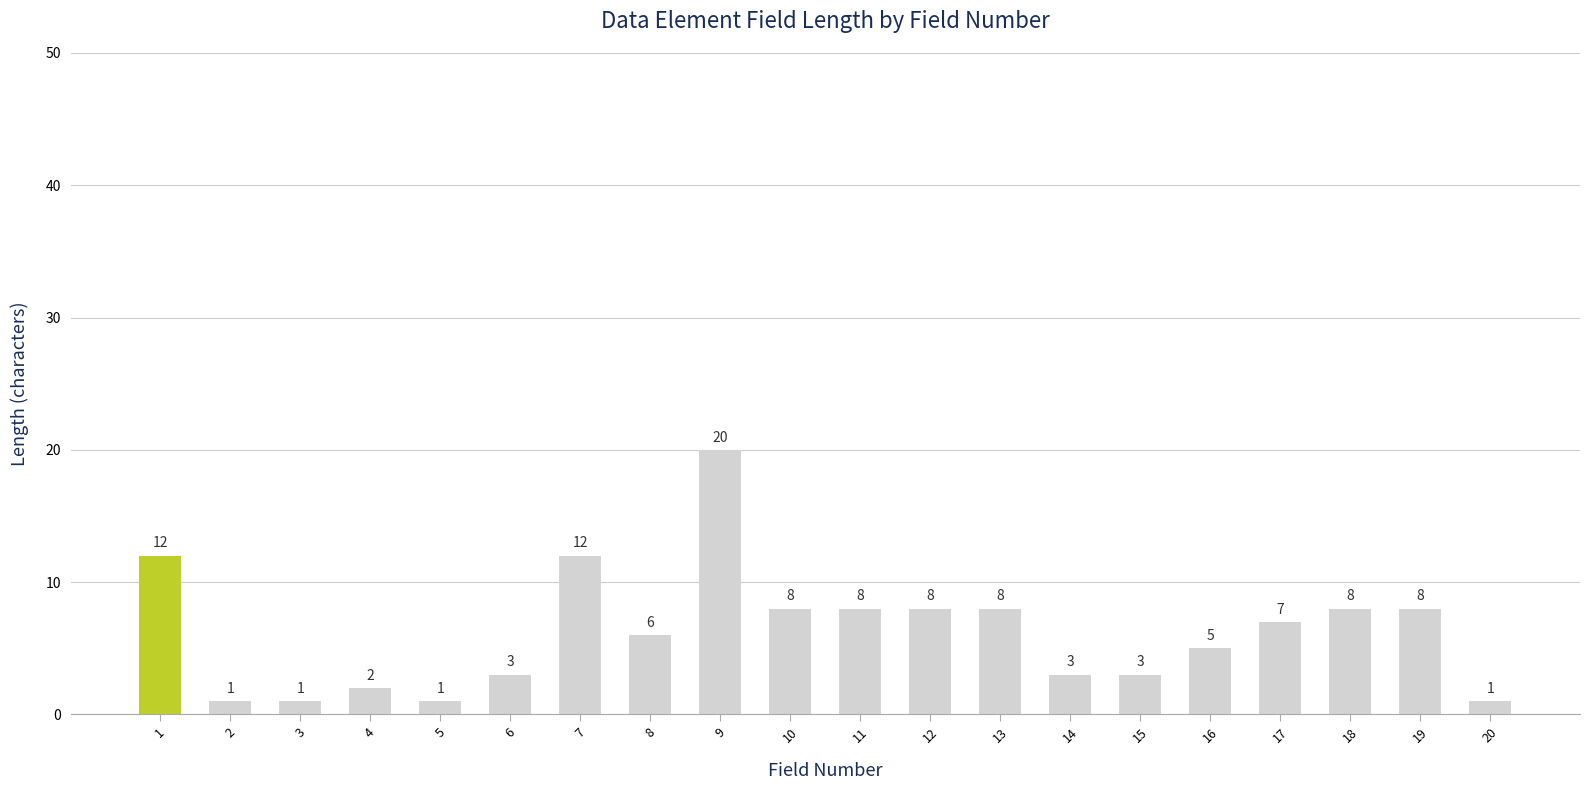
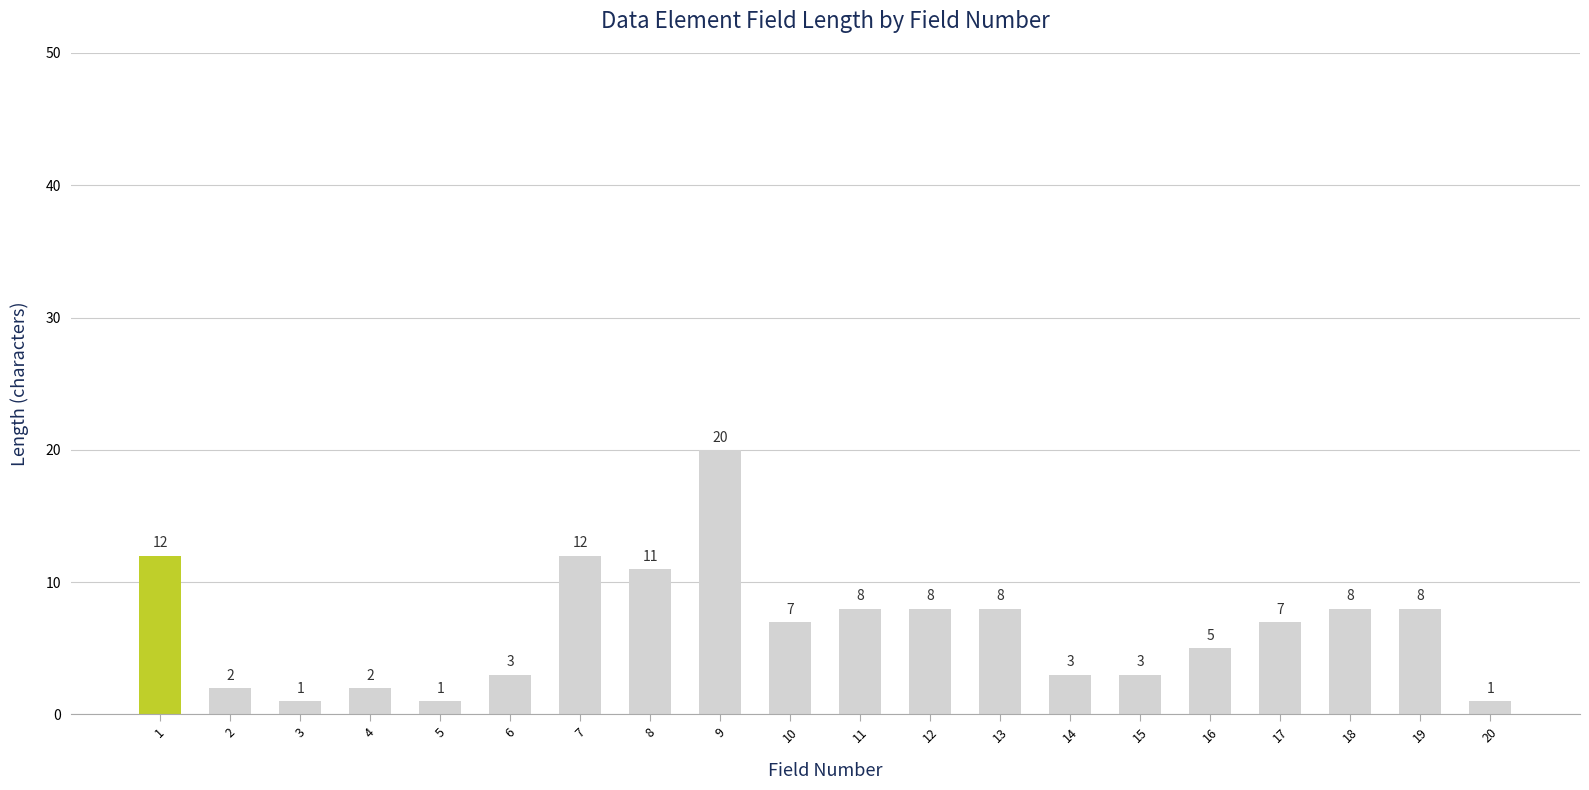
2: 1 -> 2
8: 6 -> 11
10: 8 -> 7
